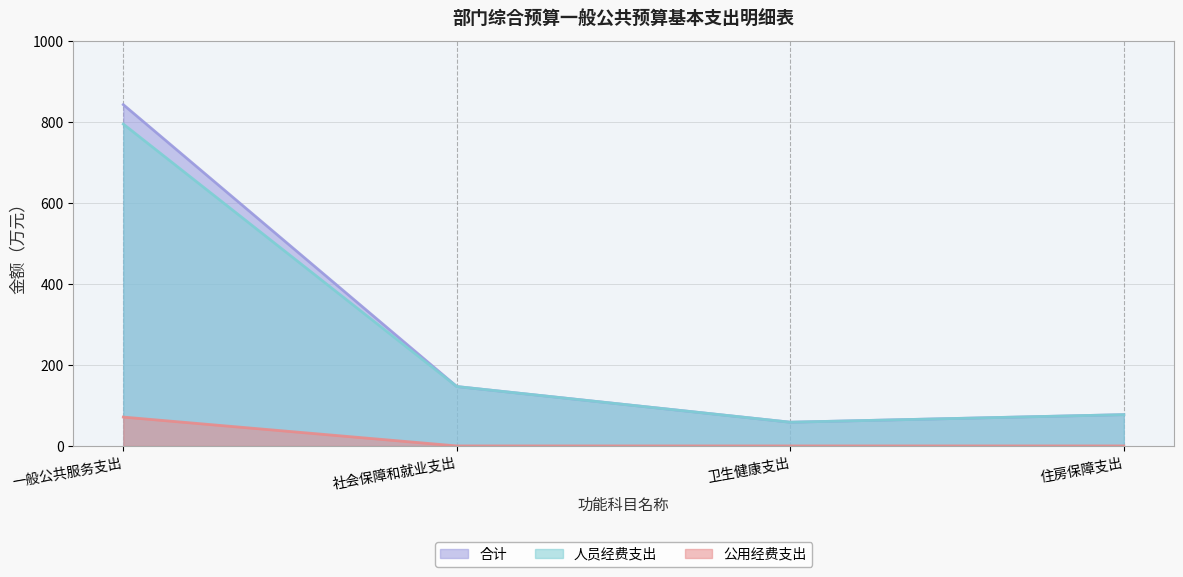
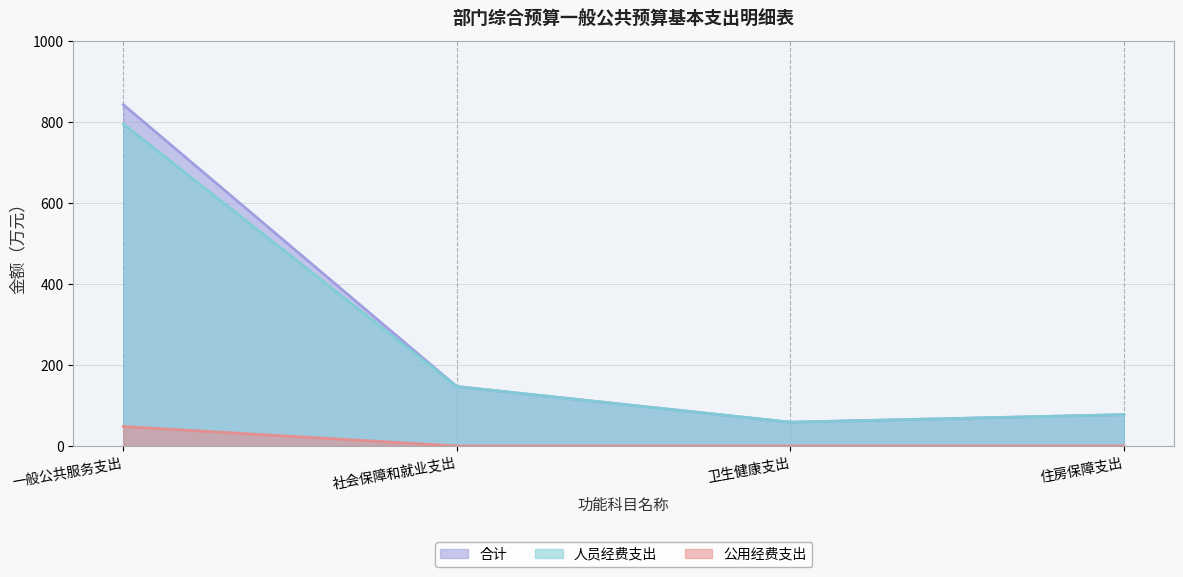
公用经费支出, 一般公共服务支出: 70 -> 50
